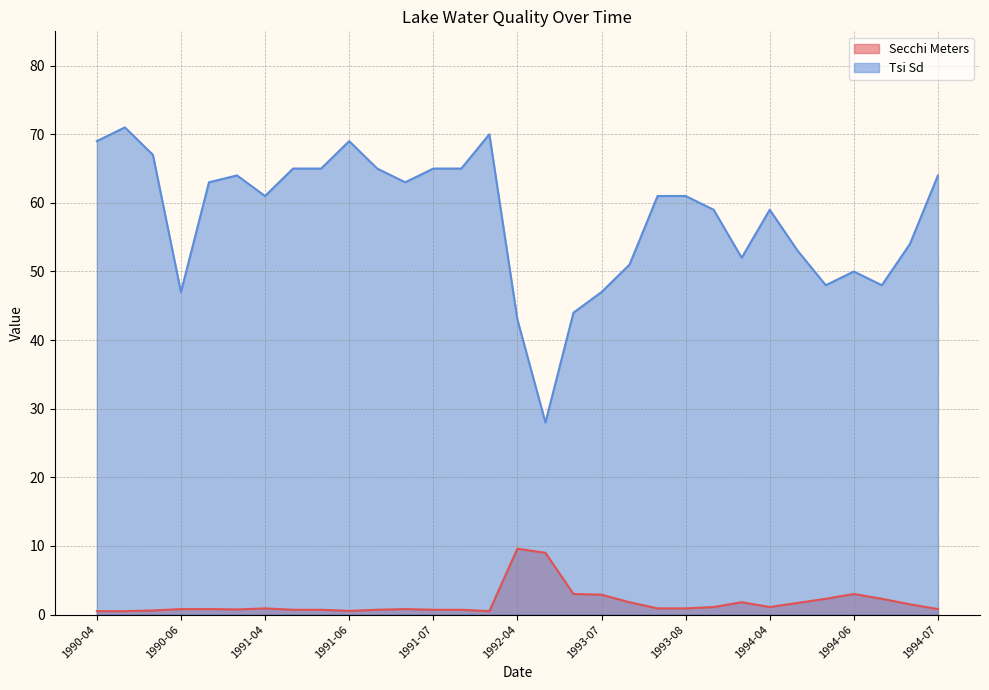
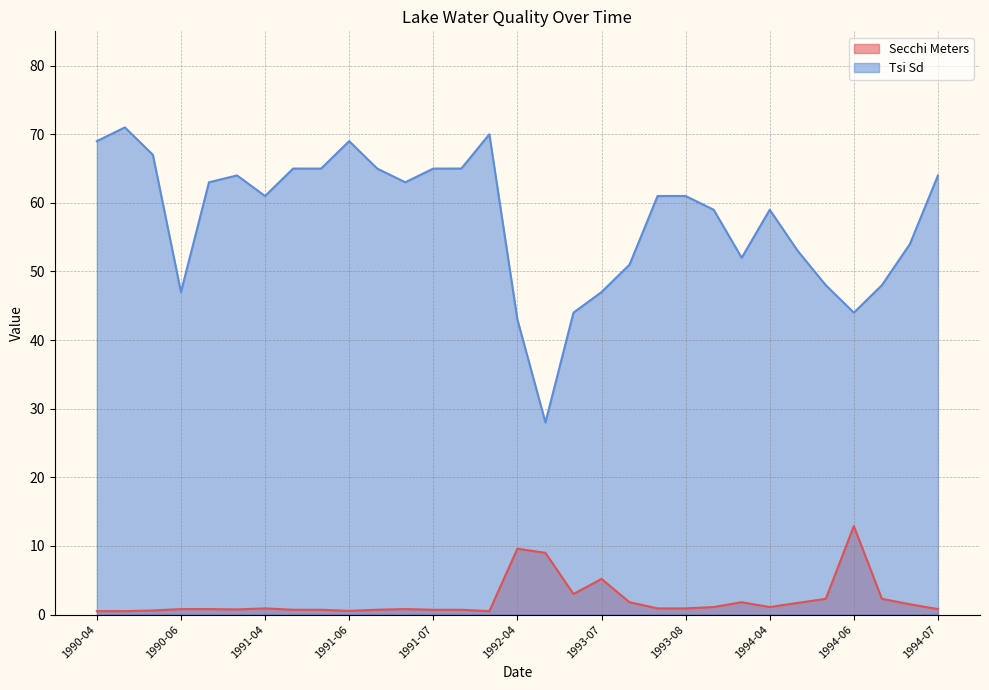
Secchi Meters, 1993-07: 3 -> 5
Secchi Meters, 1994-06: 3 -> 13
Tsi Sd, 1994-06: 50 -> 44
